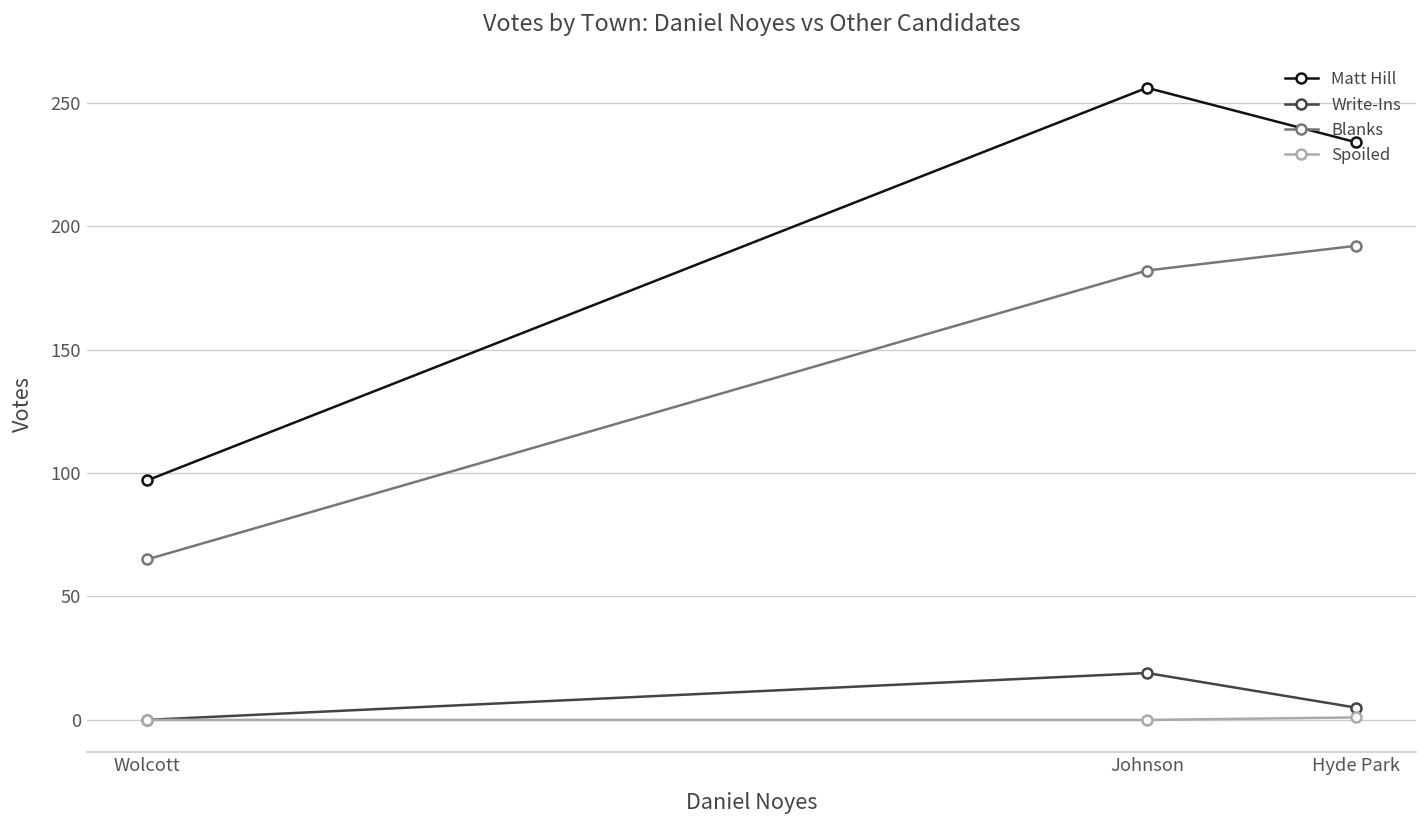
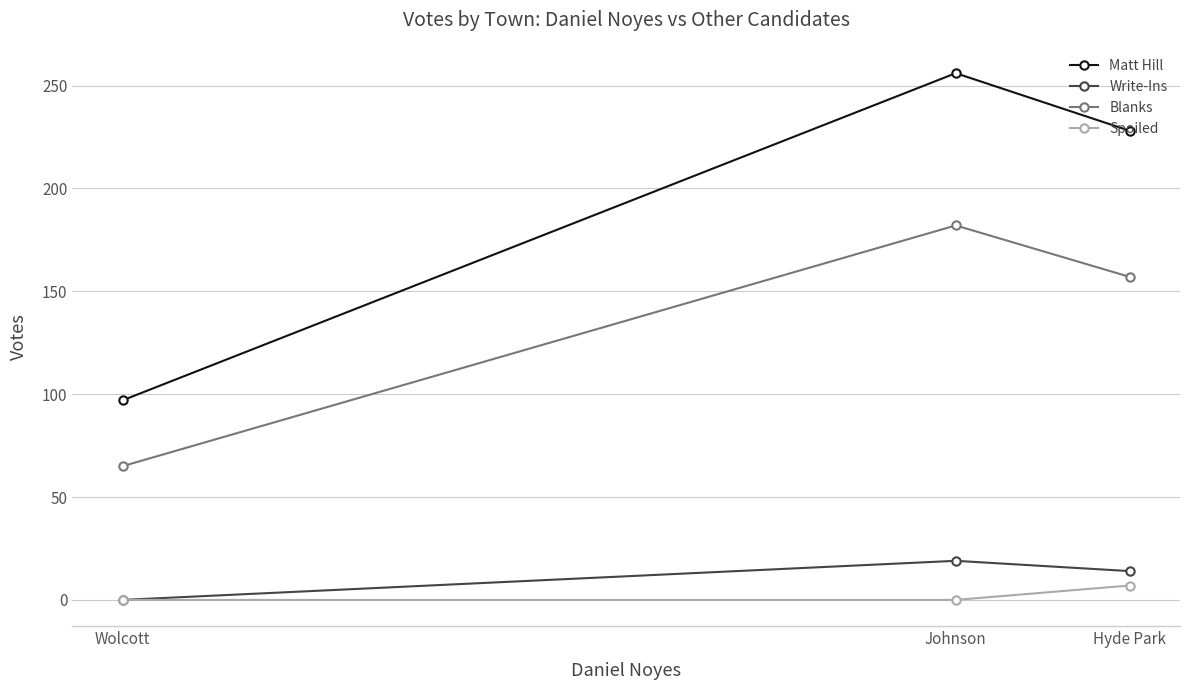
Matt Hill, Hyde Park: 234 -> 228
Write-Ins, Hyde Park: 5 -> 14
Blanks, Hyde Park: 192 -> 157
Spoiled, Hyde Park: 1 -> 7
